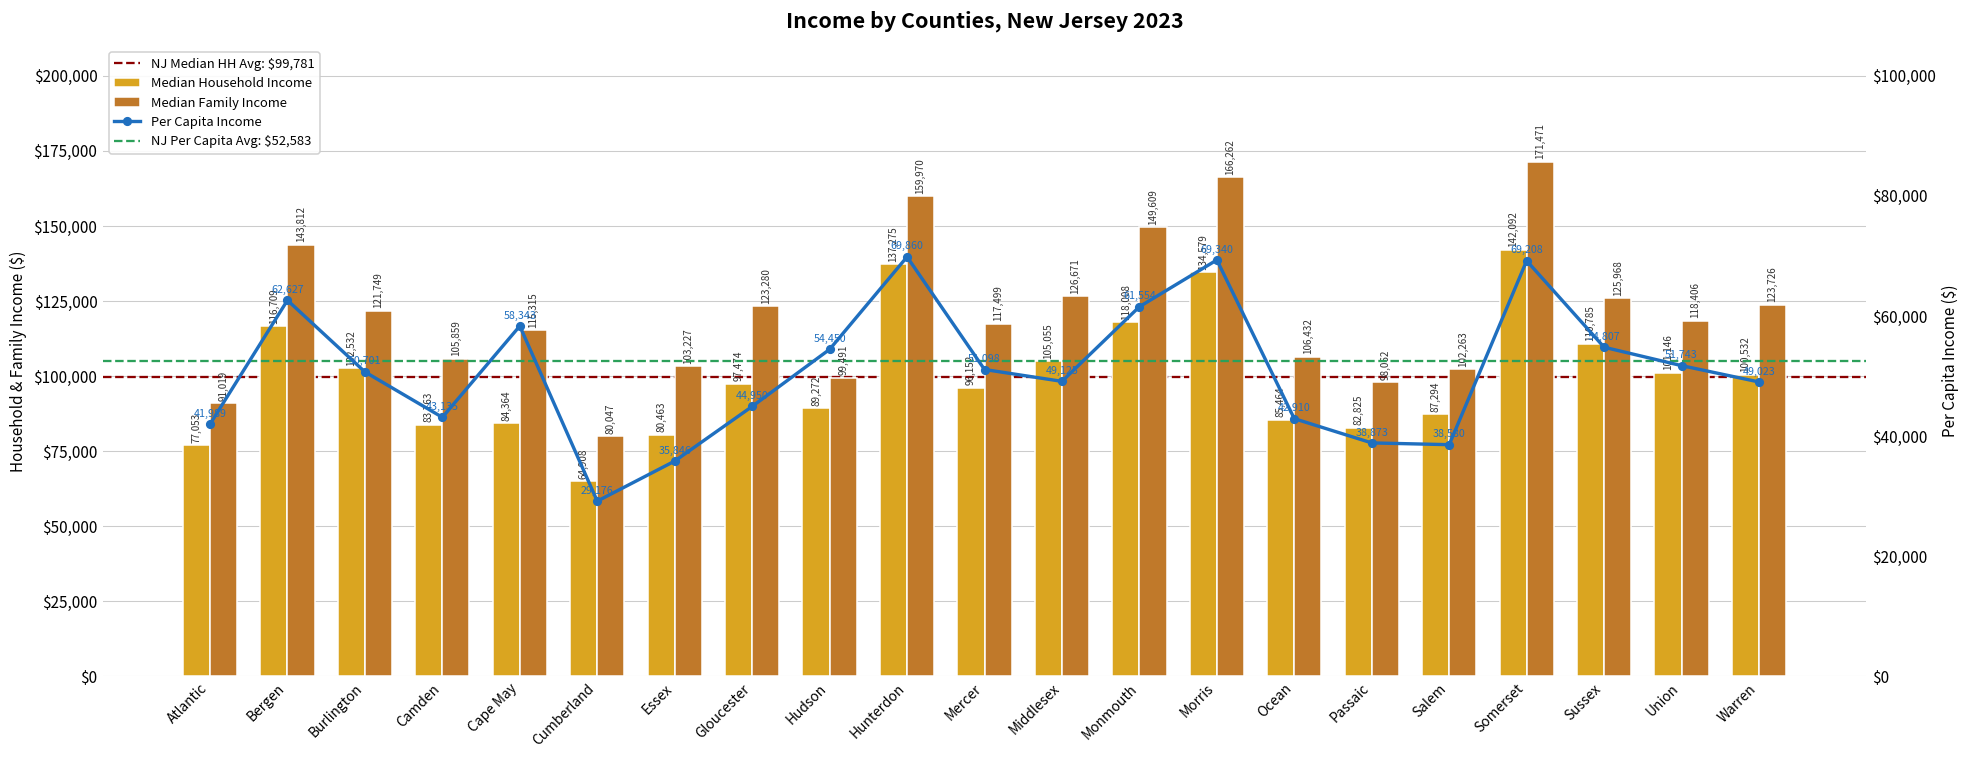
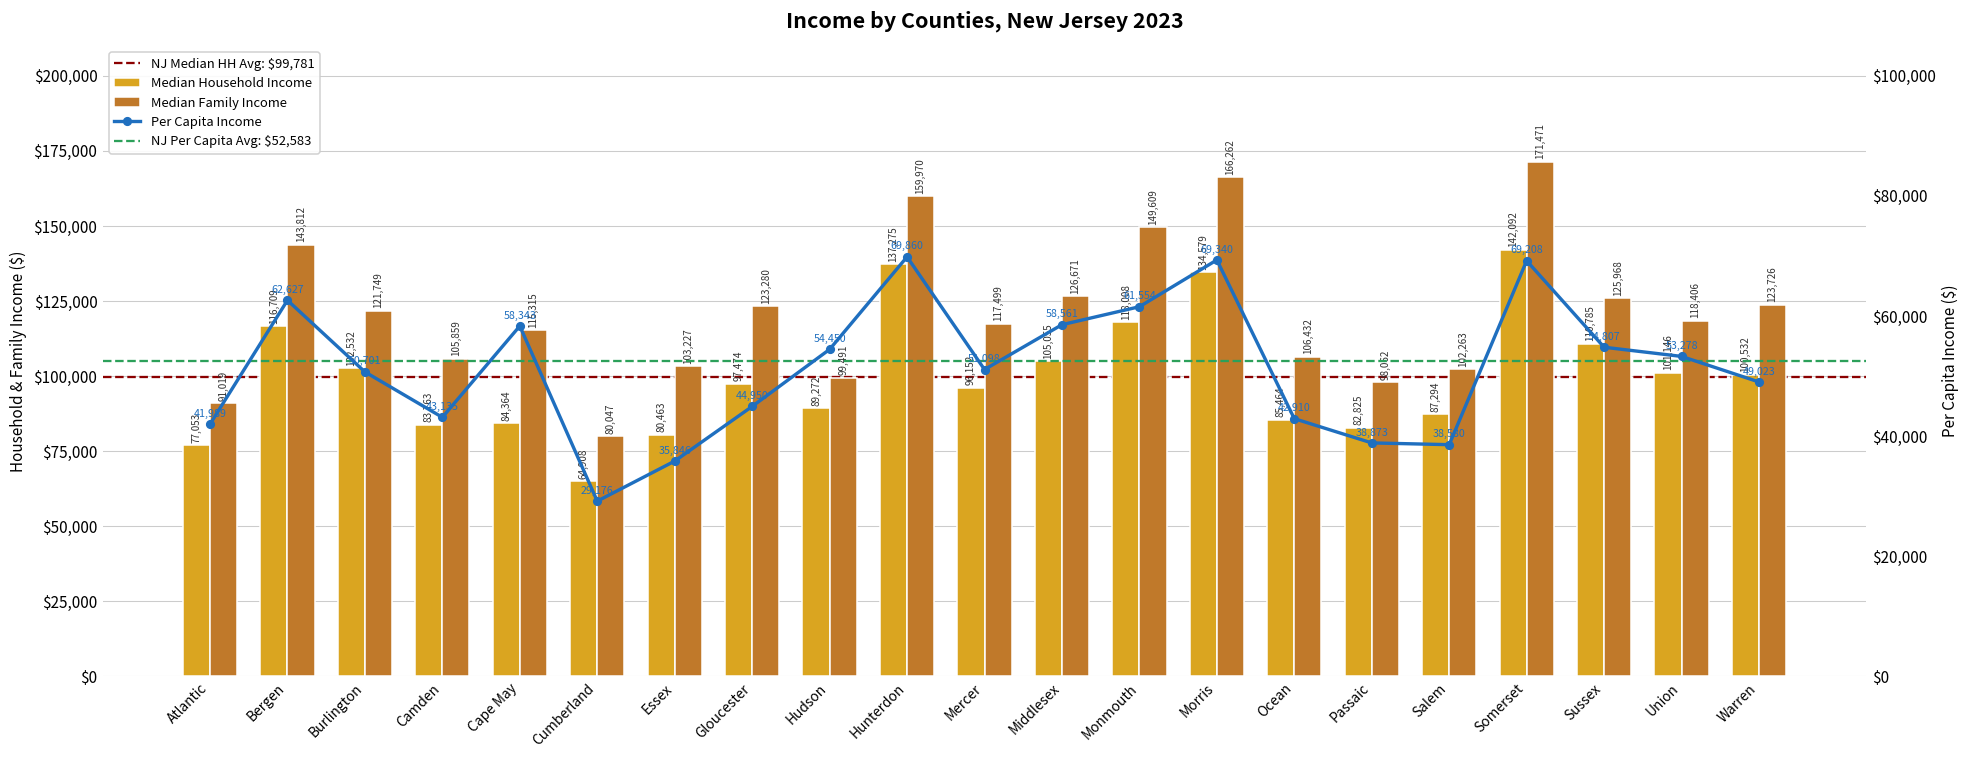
Per Capita Income, Middlesex: 49,125 -> 58,561
Per Capita Income, Union: 51,743 -> 53,278
